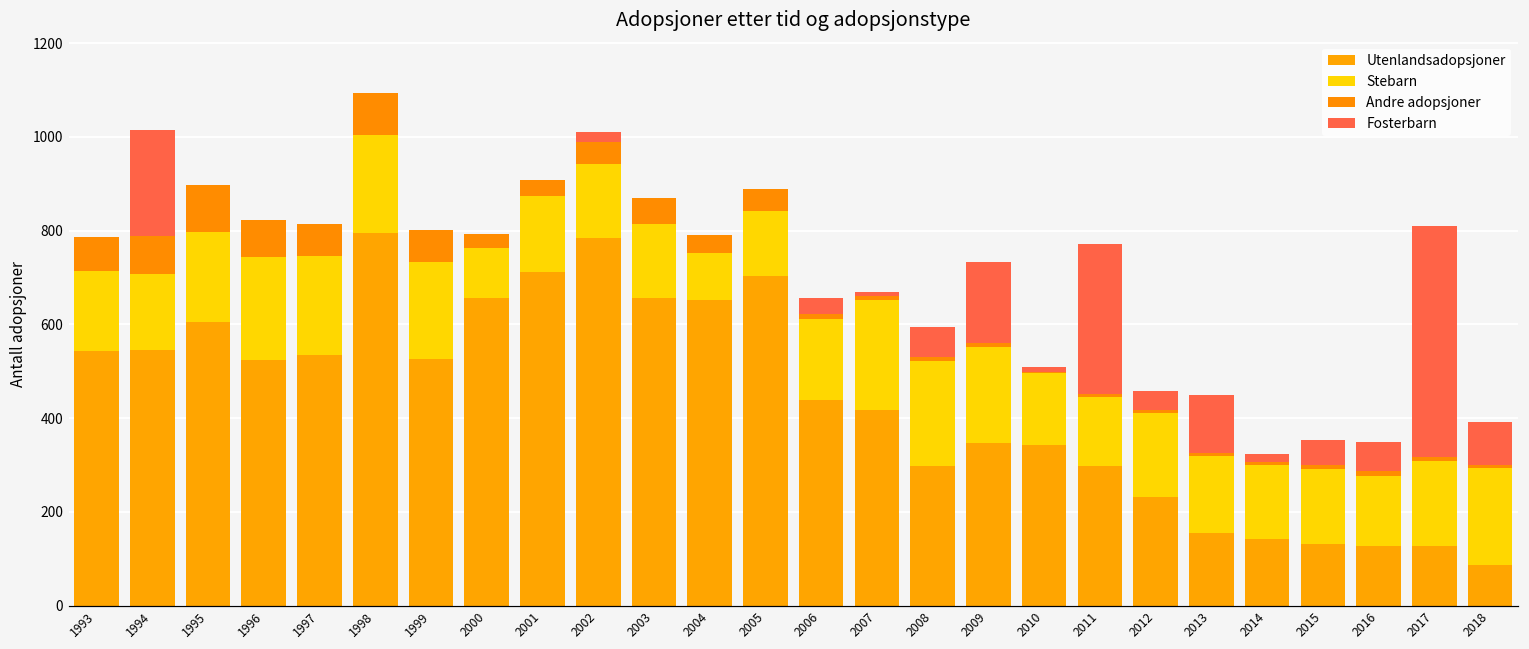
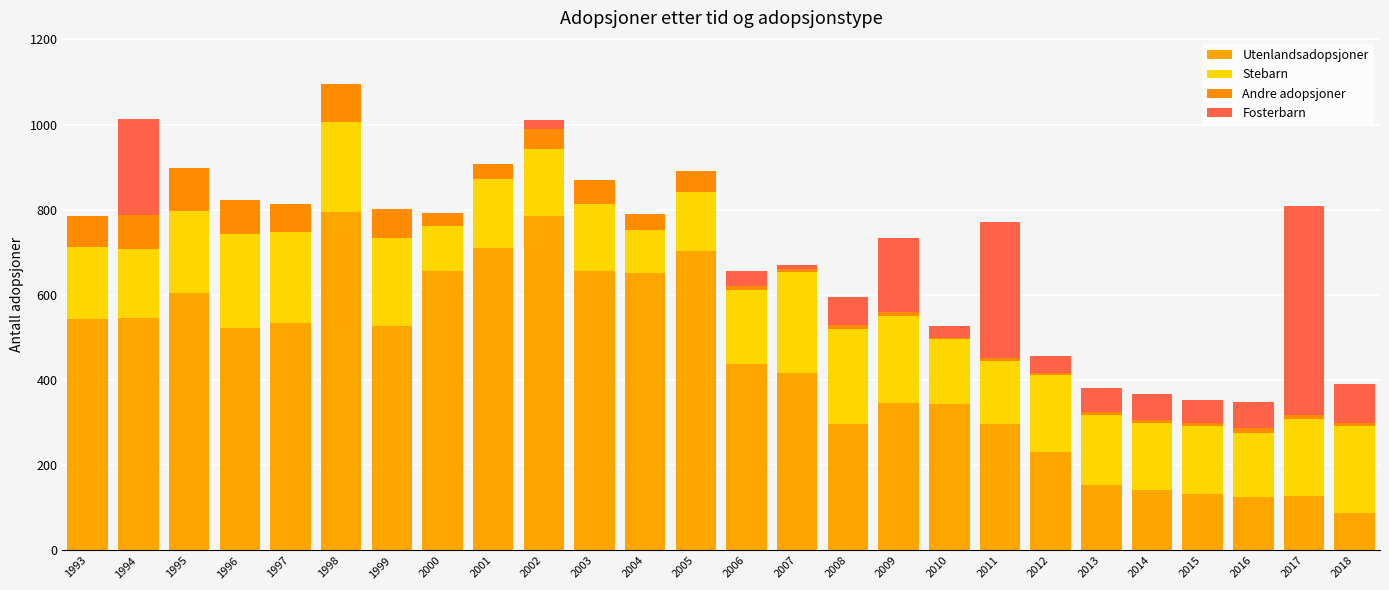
Fosterbarn, 2010: 10 -> 30
Fosterbarn, 2013: 120 -> 60
Fosterbarn, 2014: 20 -> 60
